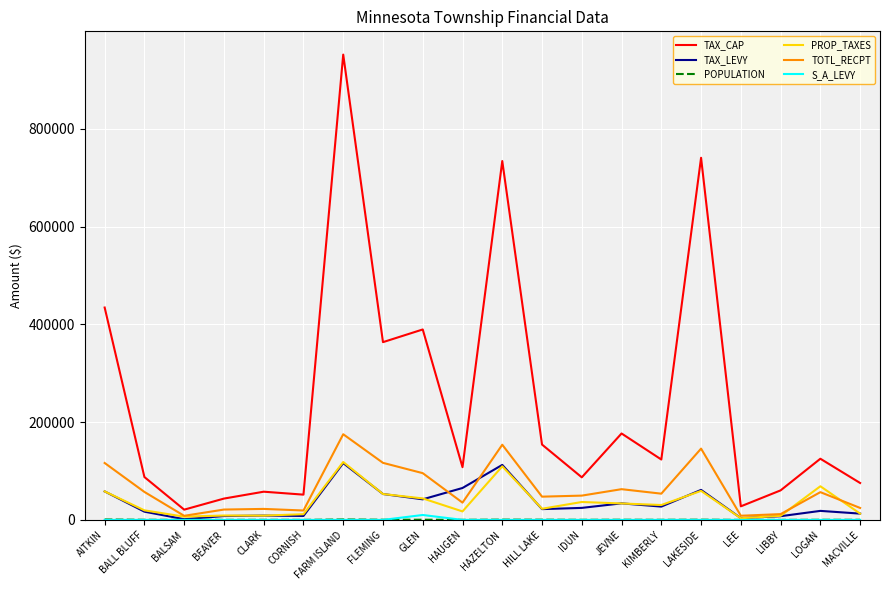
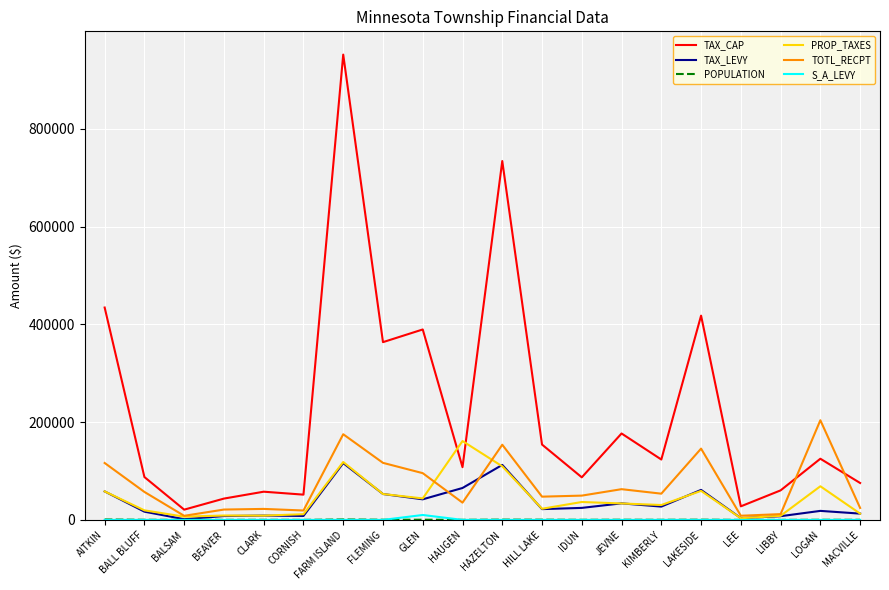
PROP_TAXES, HAUGEN: 20000 -> 160000
TAX_CAP, LAKESIDE: 740000 -> 420000
TOTL_RECPT, LOGAN: 60000 -> 200000
